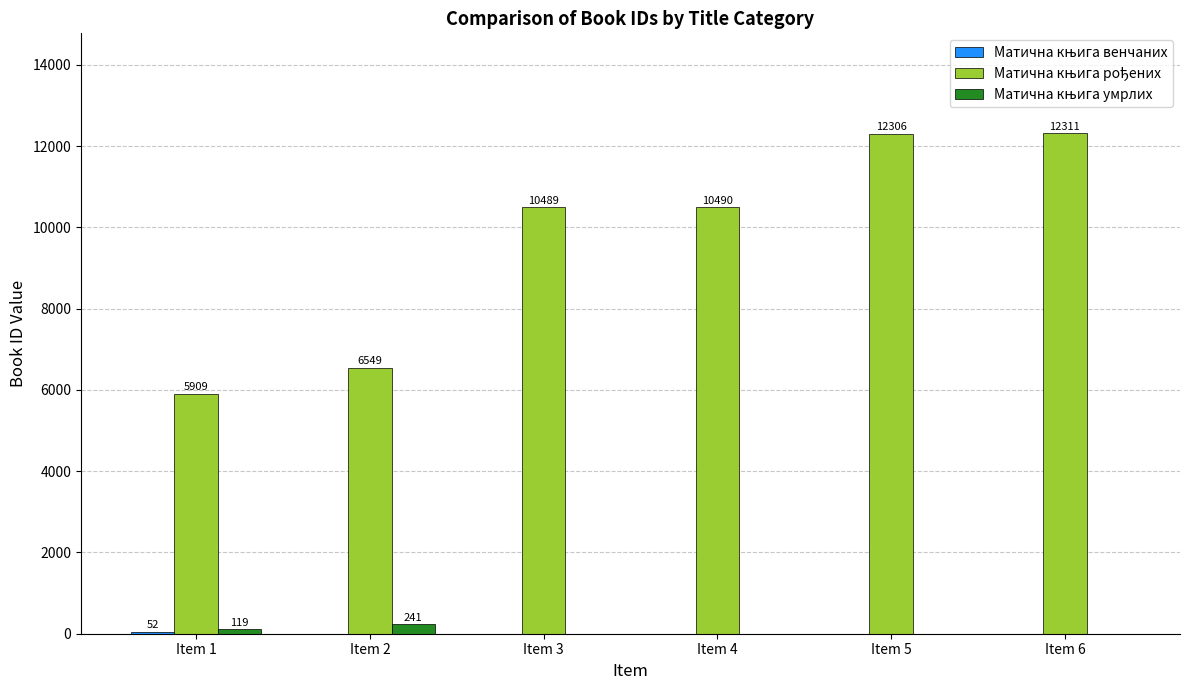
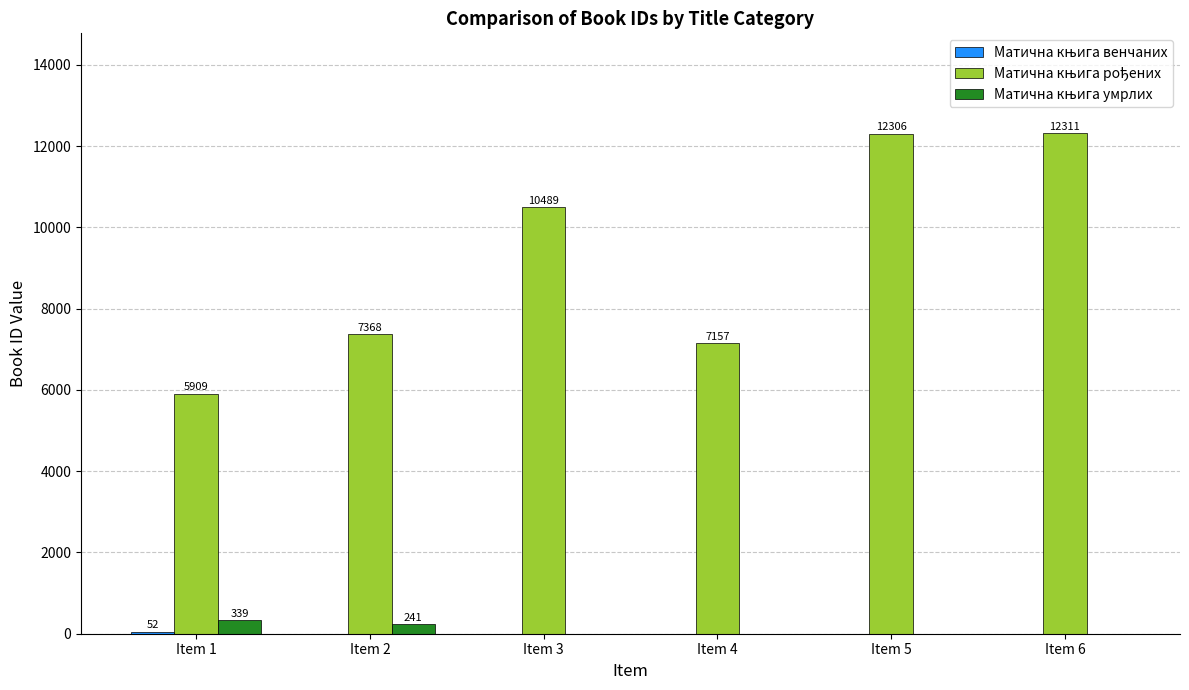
Матична књига умрлих, Item 1: 119 -> 339
Матична књига рођених, Item 2: 6549 -> 7368
Матична књига рођених, Item 4: 10490 -> 7157
